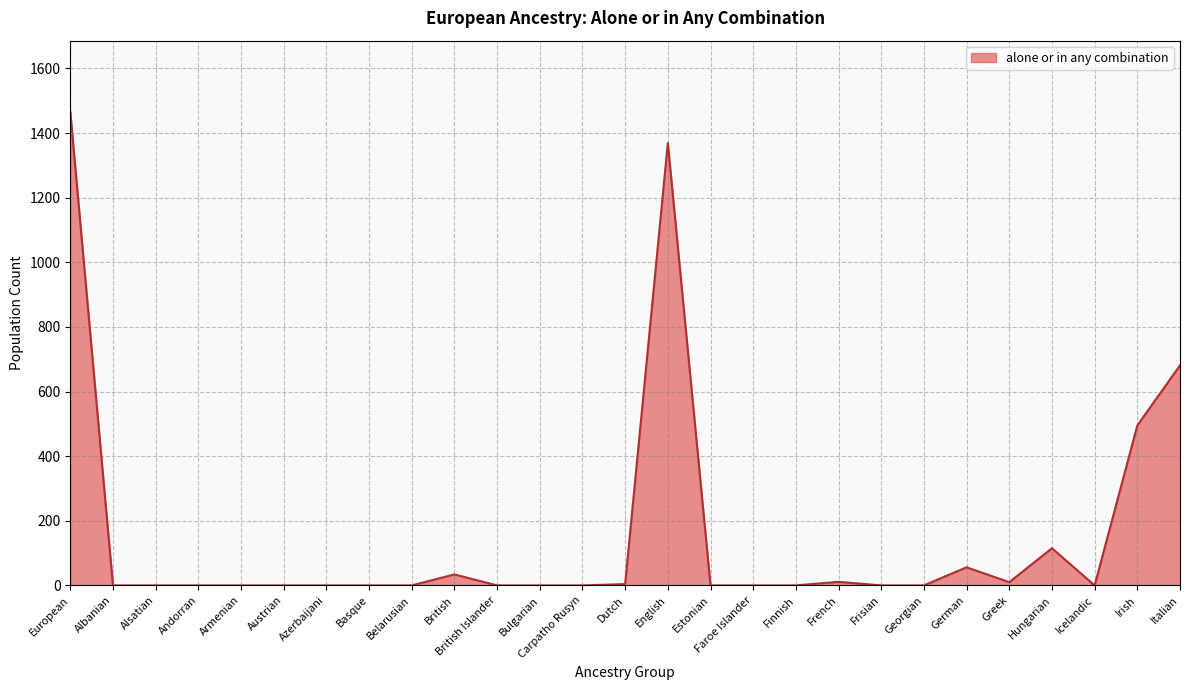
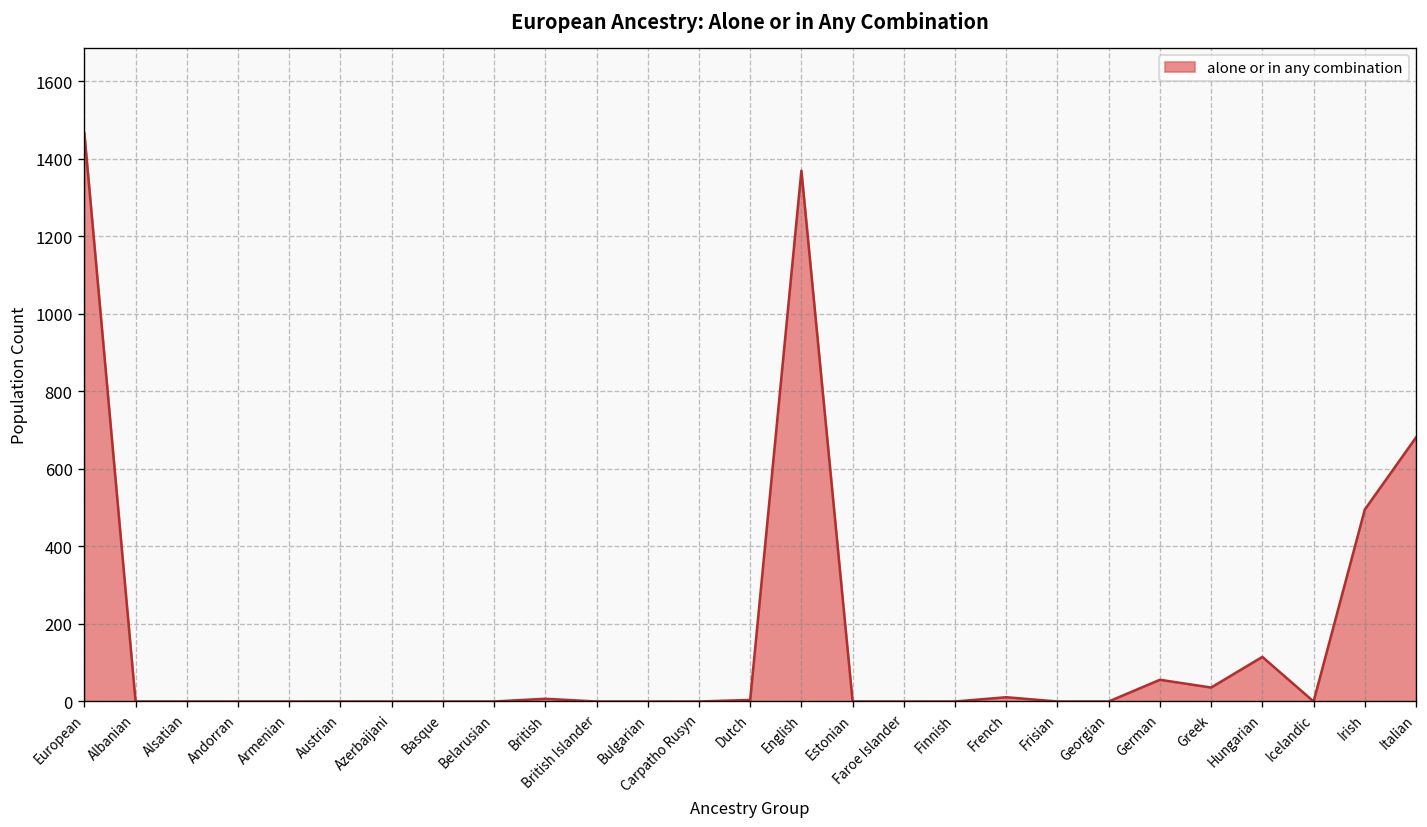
British: 30 -> 10
Greek: 10 -> 40
